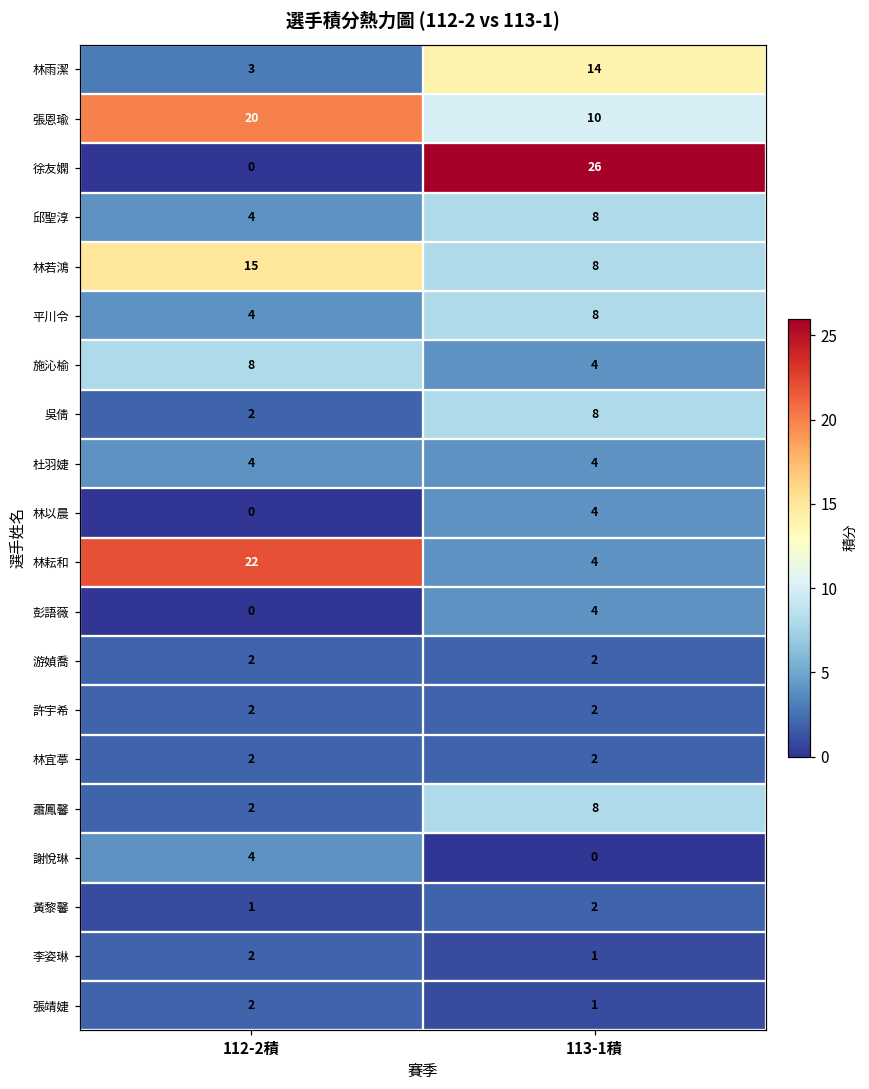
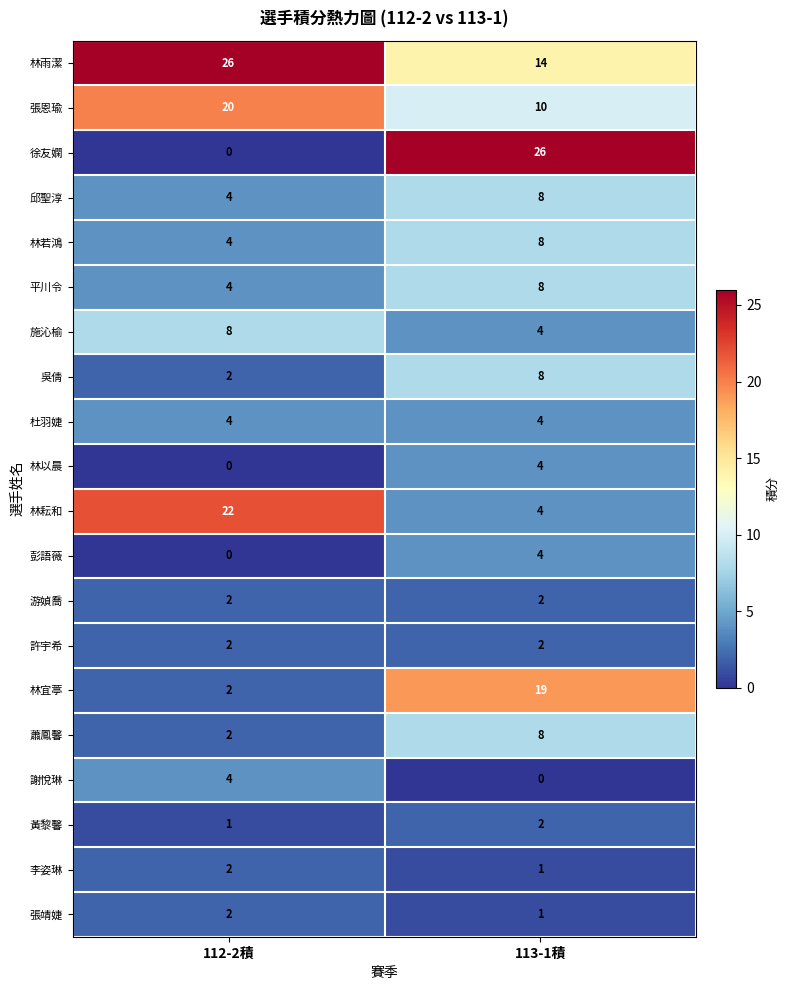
林雨潔, 112-2積: 3 -> 26
林若鴻, 112-2積: 15 -> 4
林宜葶, 113-1積: 2 -> 19
